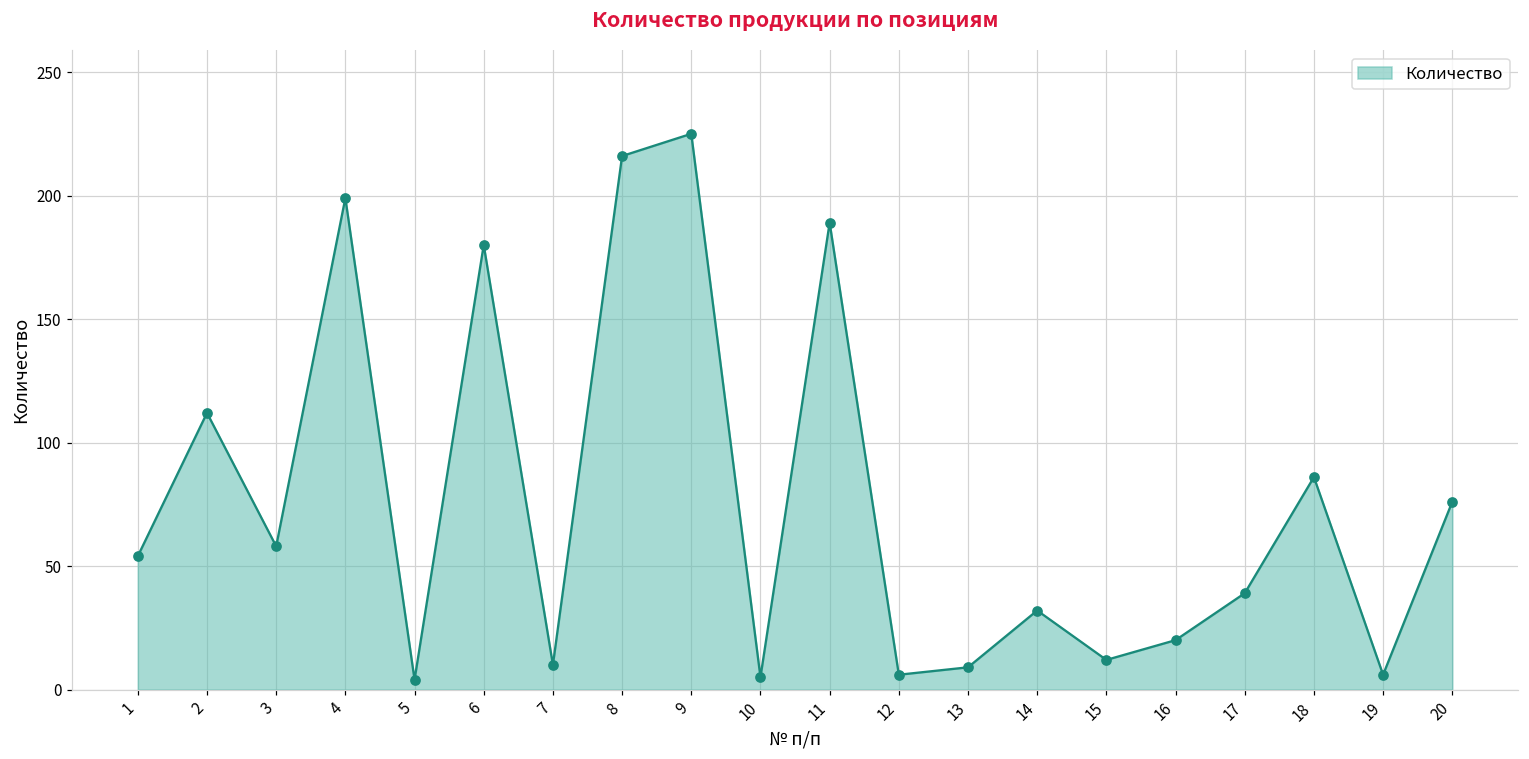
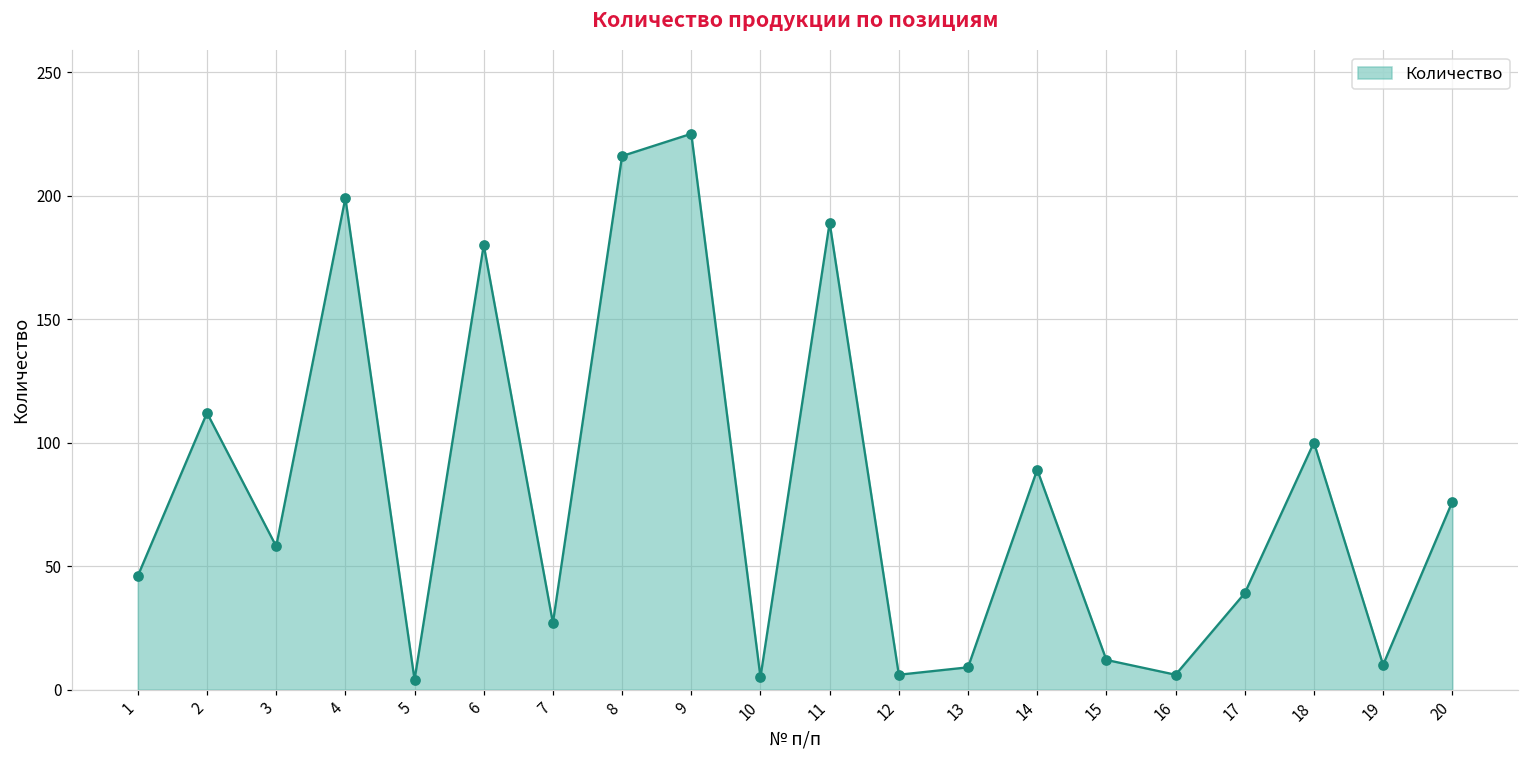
1: 54 -> 46
7: 10 -> 27
14: 32 -> 89
16: 20 -> 6
18: 86 -> 100
19: 6 -> 10
